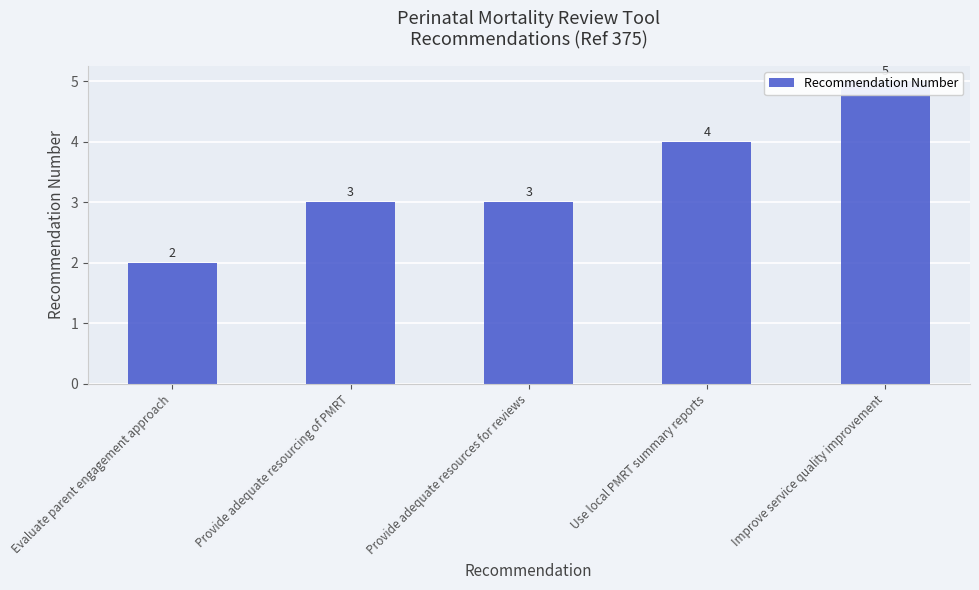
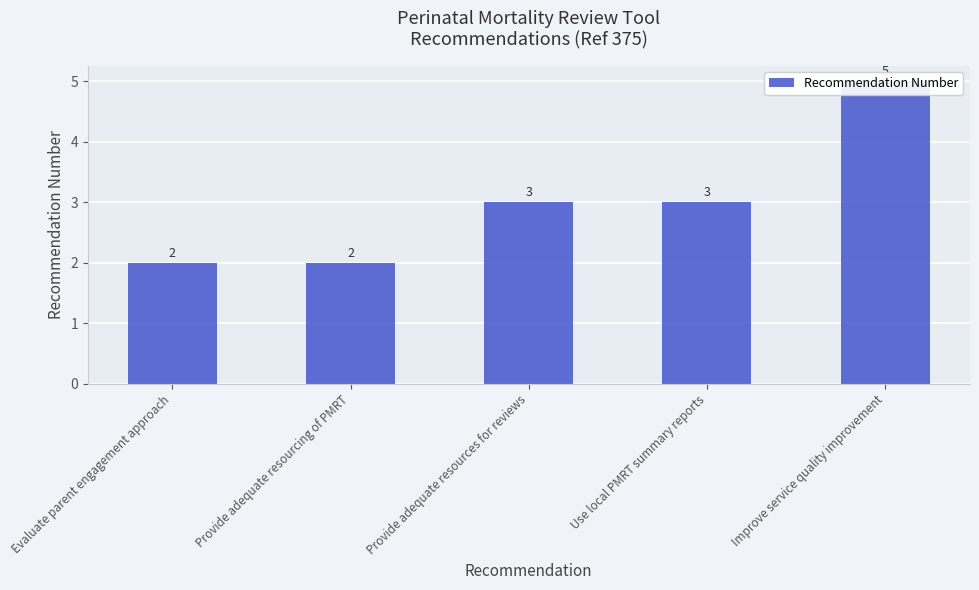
Provide adequate resourcing of PMRT: 3 -> 2
Use local PMRT summary reports: 4 -> 3
